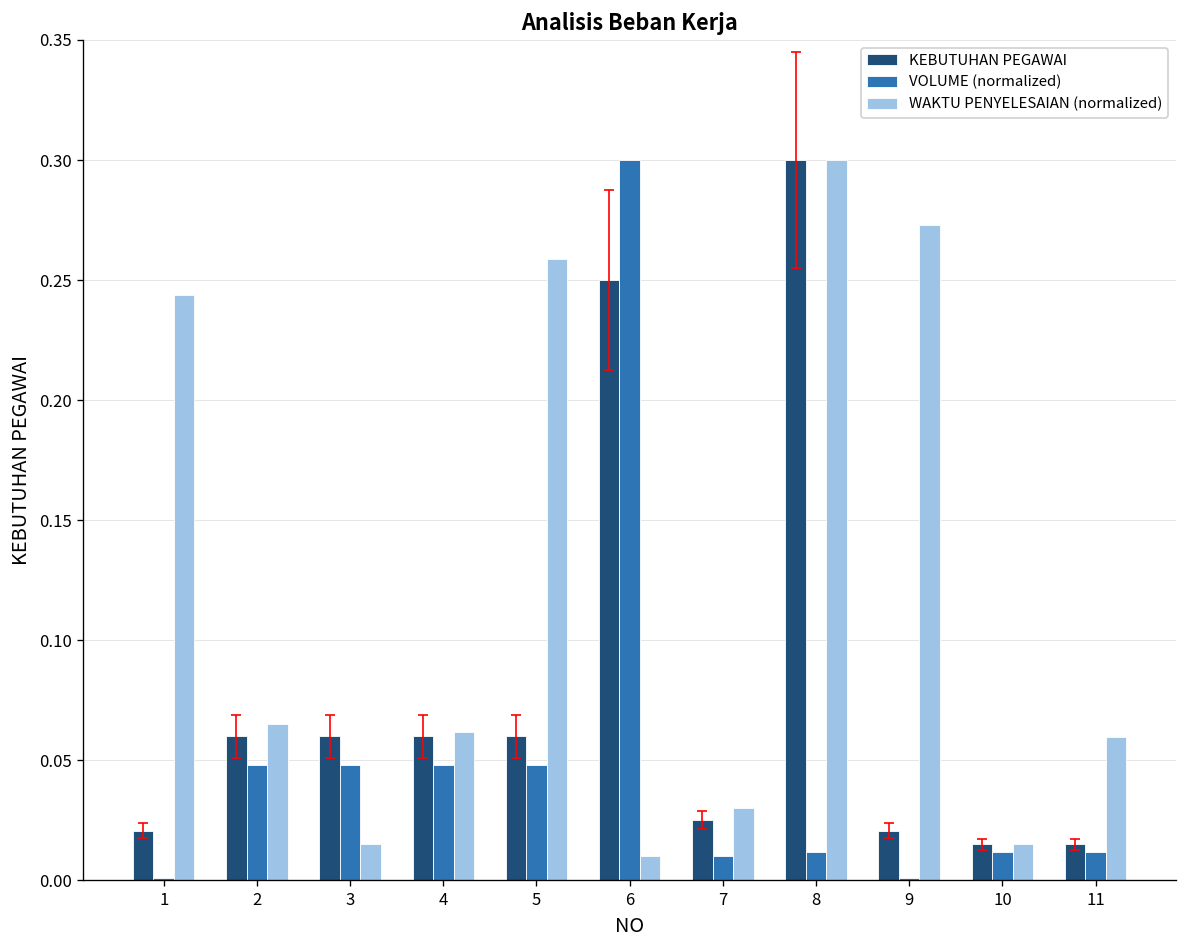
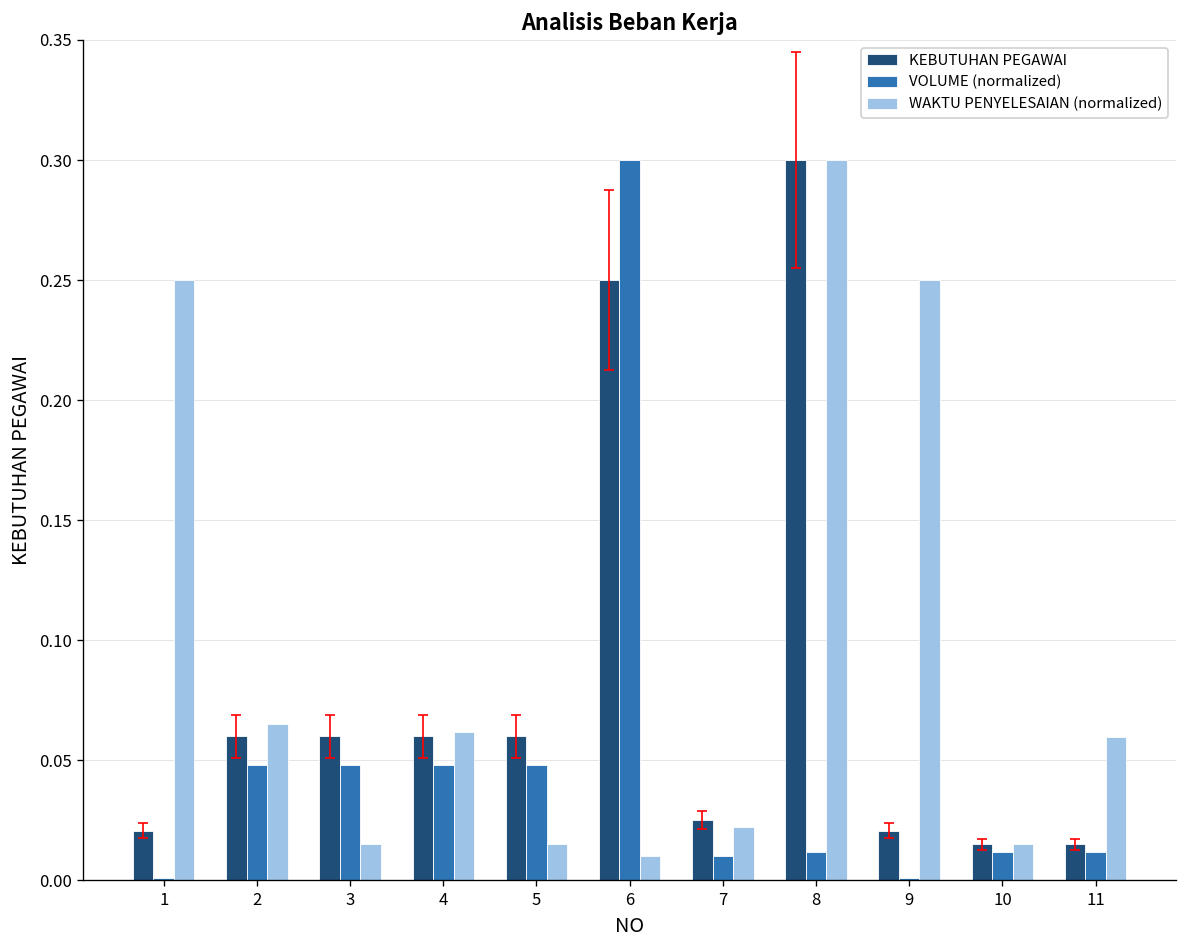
WAKTU PENYELESAIAN (normalized), 1: 0.244 -> 0.250
WAKTU PENYELESAIAN (normalized), 5: 0.259 -> 0.015
WAKTU PENYELESAIAN (normalized), 7: 0.030 -> 0.022
WAKTU PENYELESAIAN (normalized), 9: 0.273 -> 0.250
